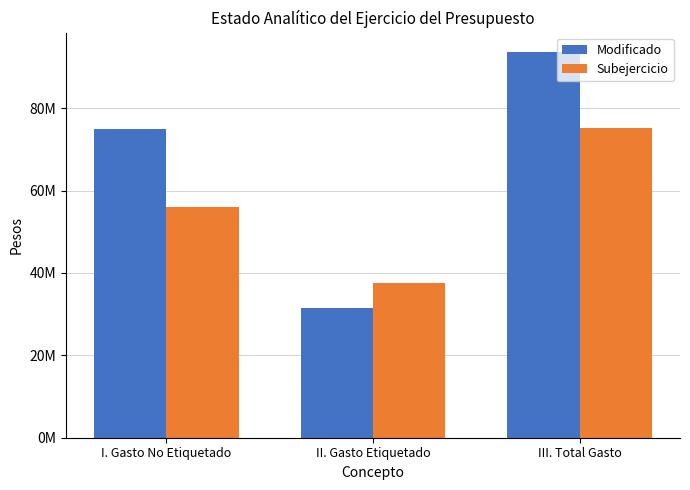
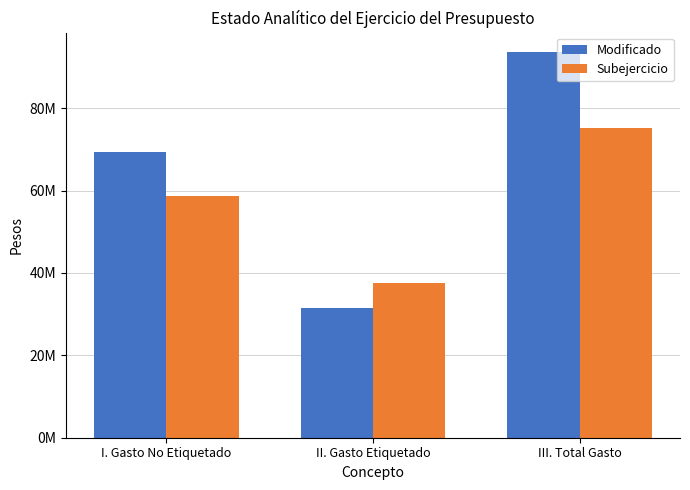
Modificado, I. Gasto No Etiquetado: 75000000 -> 69000000
Subejercicio, I. Gasto No Etiquetado: 56000000 -> 59000000
